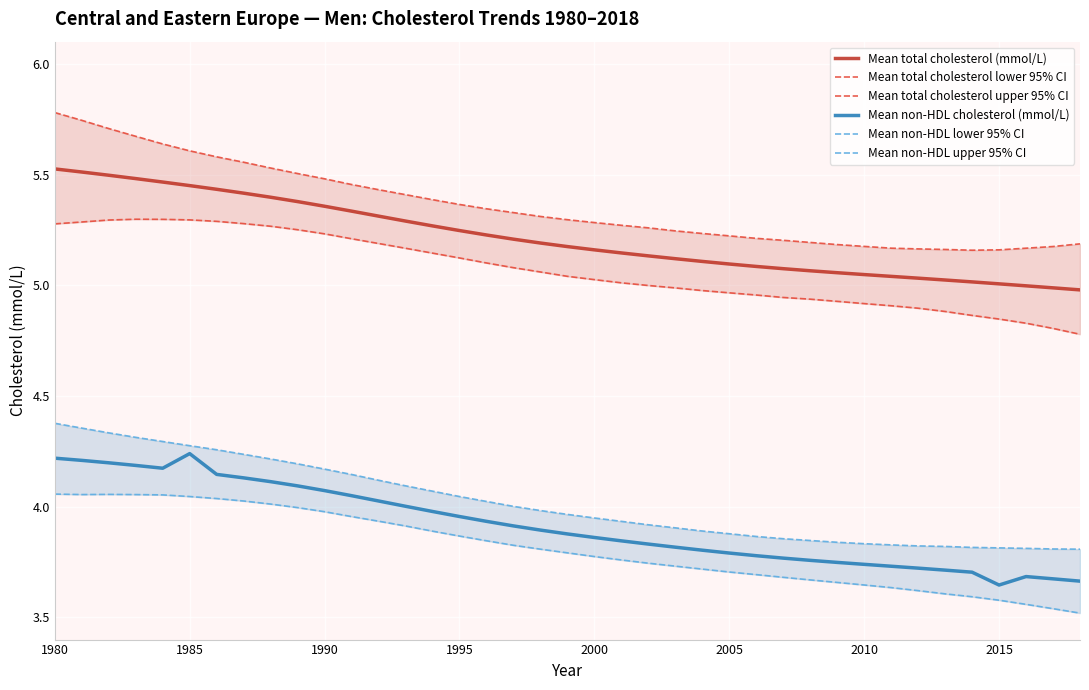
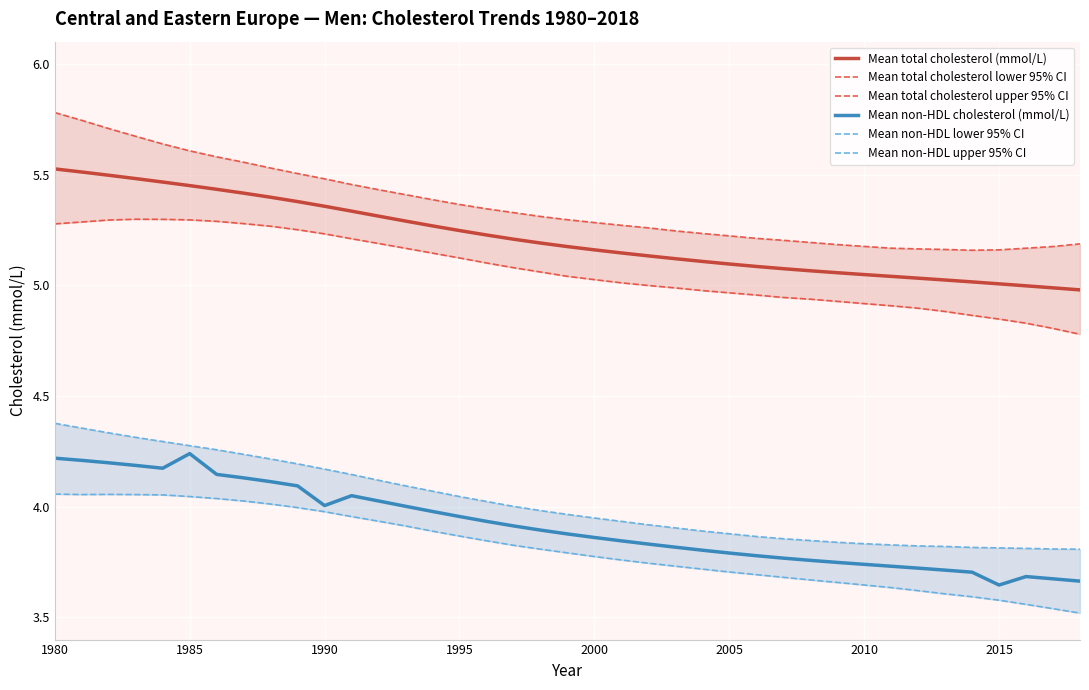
Mean non-HDL cholesterol (mmol/L), 1990: 4.07 -> 4.01
